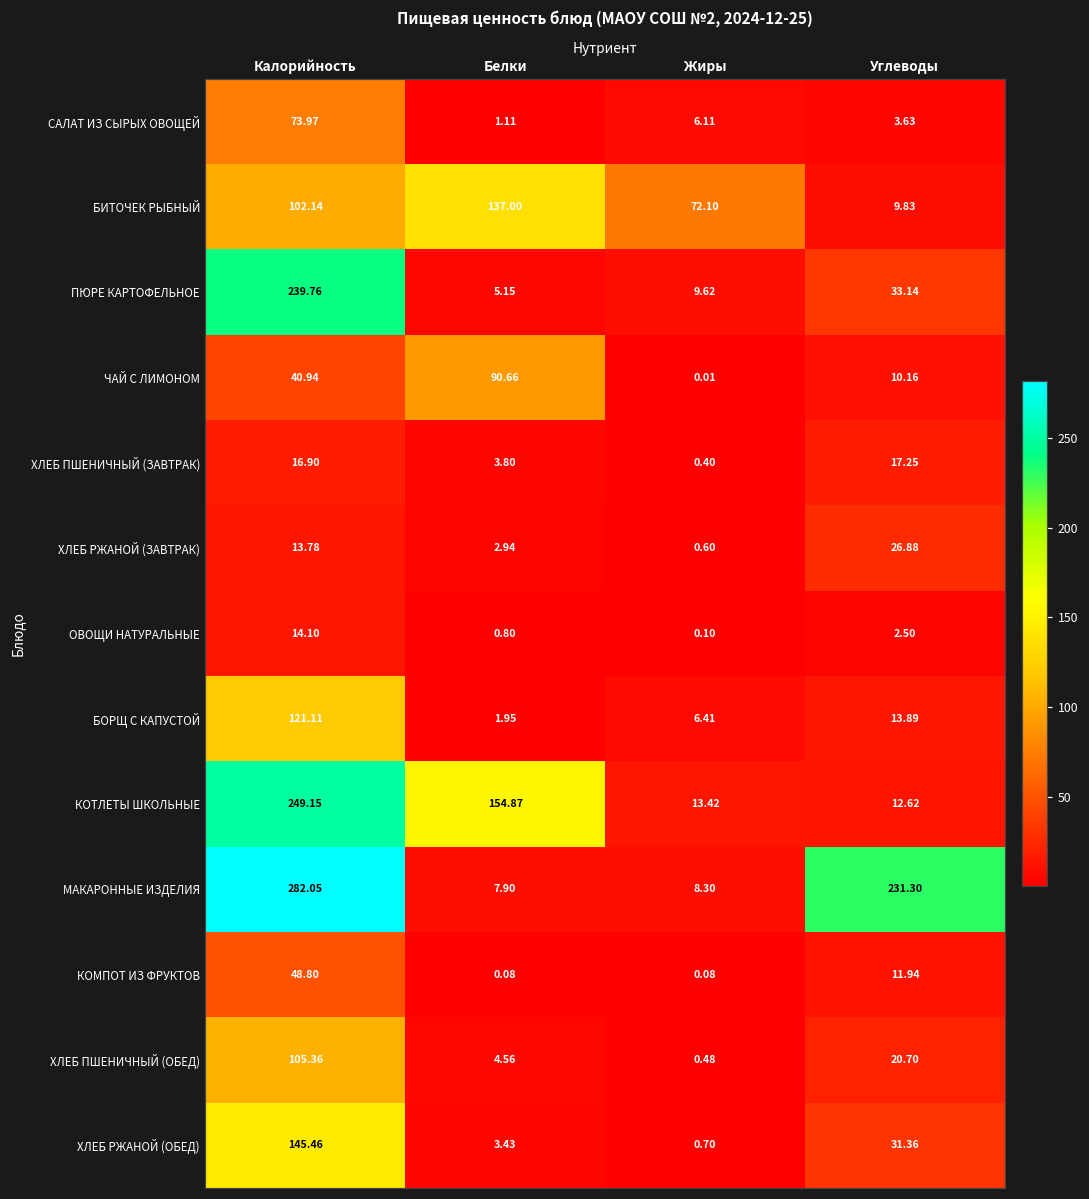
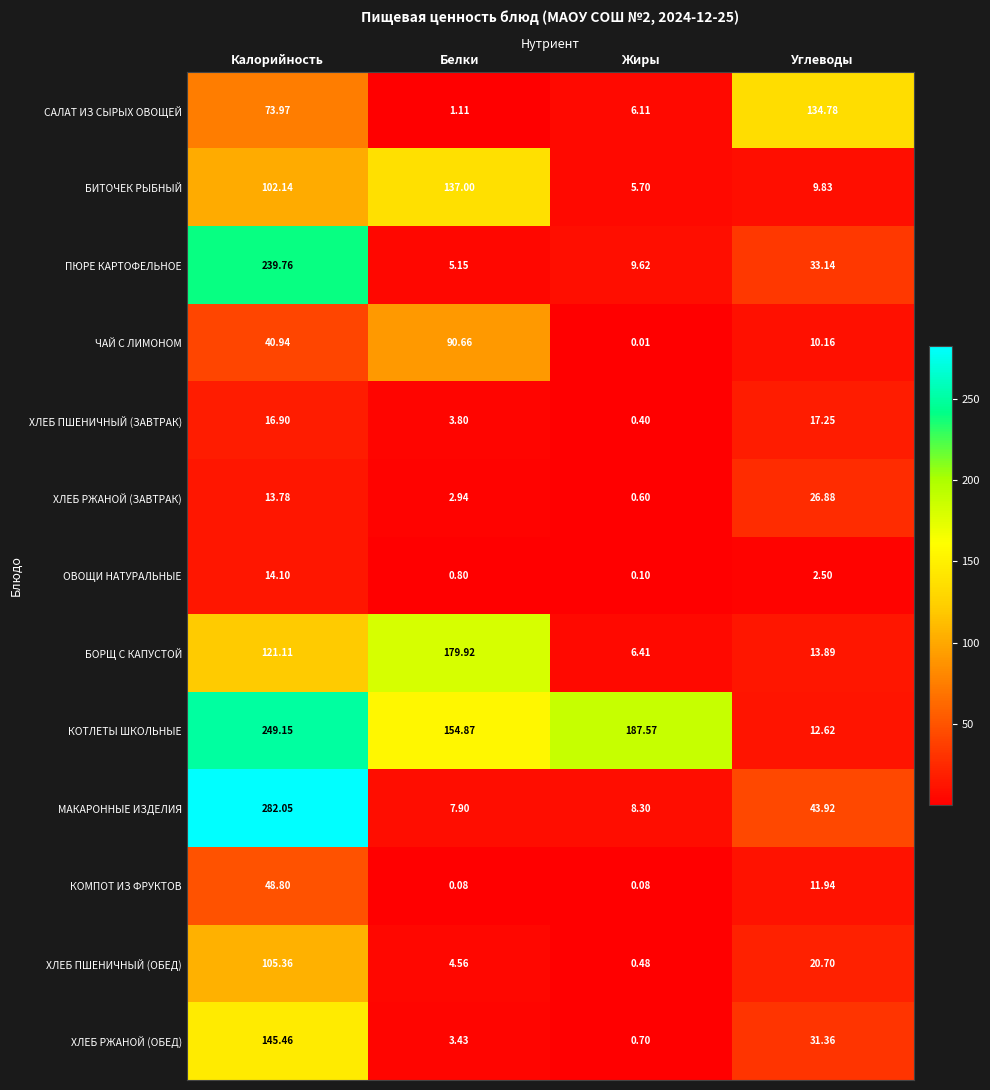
САЛАТ ИЗ СЫРЫХ ОВОЩЕЙ, Углеводы: 3.63 -> 134.78
БИТОЧЕК РЫБНЫЙ, Жиры: 72.10 -> 5.70
БОРЩ С КАПУСТОЙ, Белки: 1.95 -> 179.92
КОТЛЕТЫ ШКОЛЬНЫЕ, Жиры: 13.42 -> 187.57
МАКАРОННЫЕ ИЗДЕЛИЯ, Углеводы: 231.30 -> 43.92
